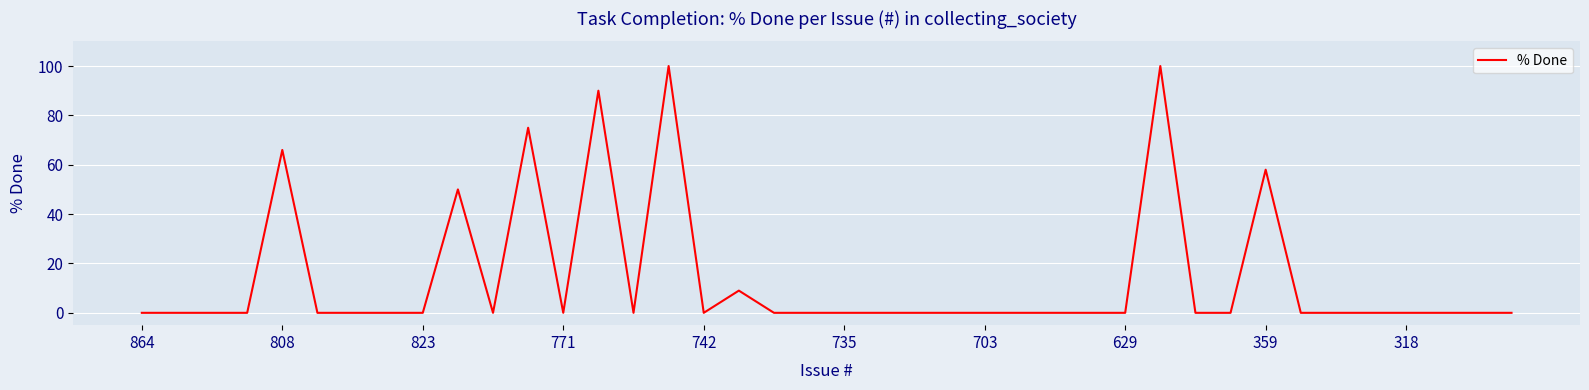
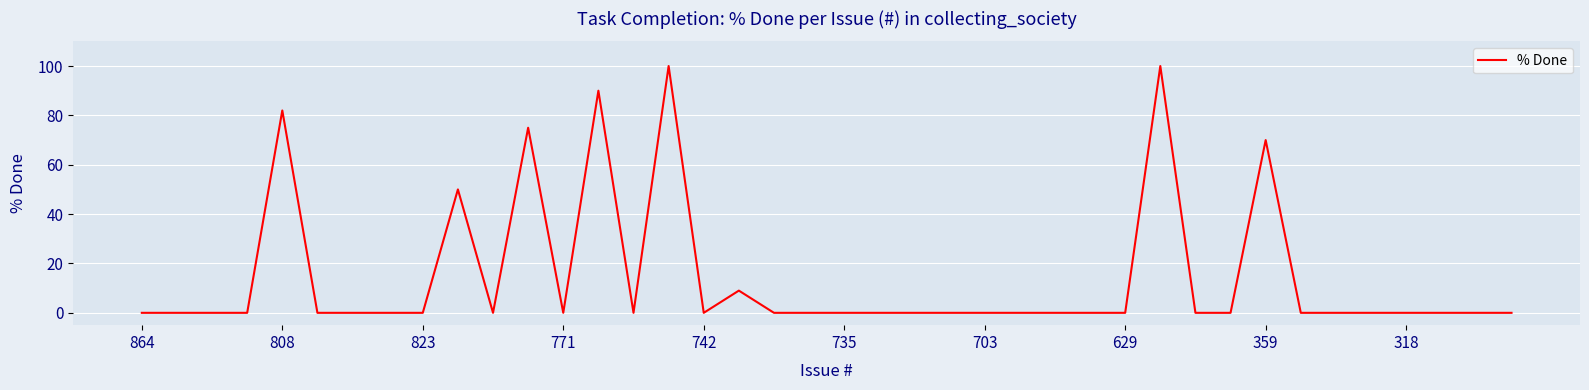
808: 66 -> 82
359: 58 -> 70
